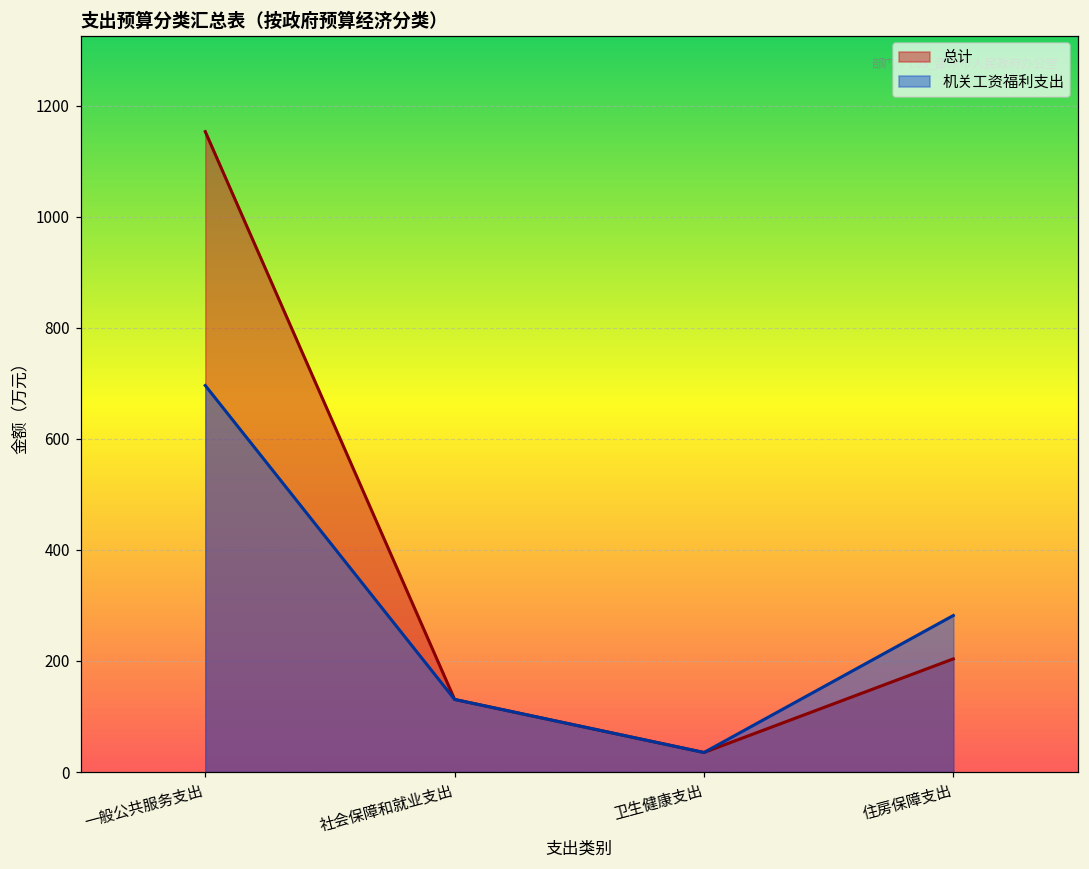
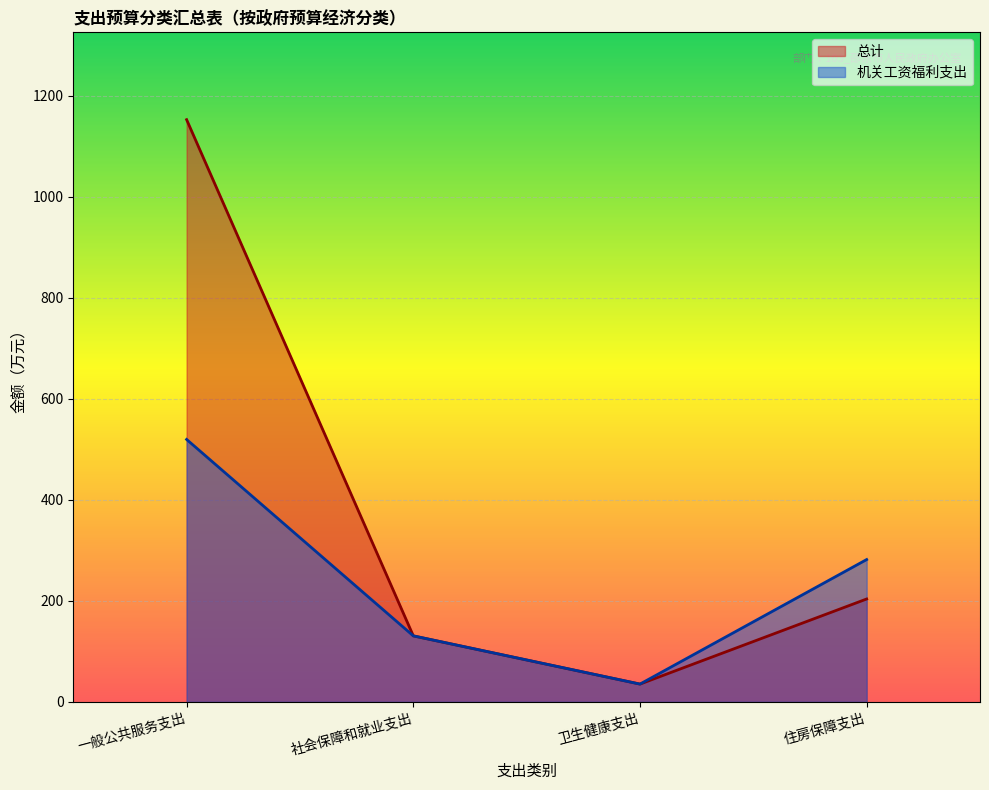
机关工资福利支出, 一般公共服务支出: 700 -> 520
